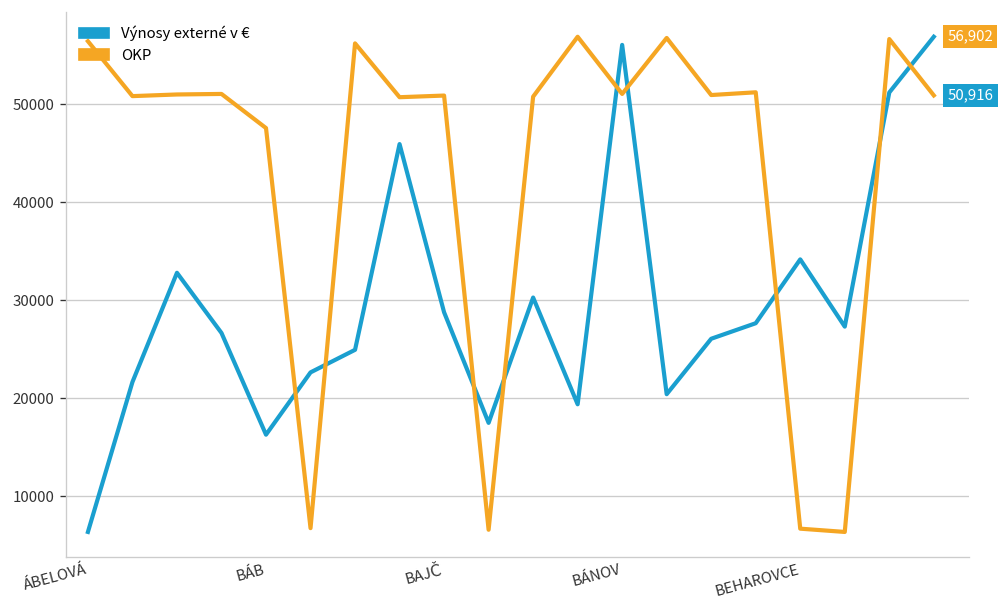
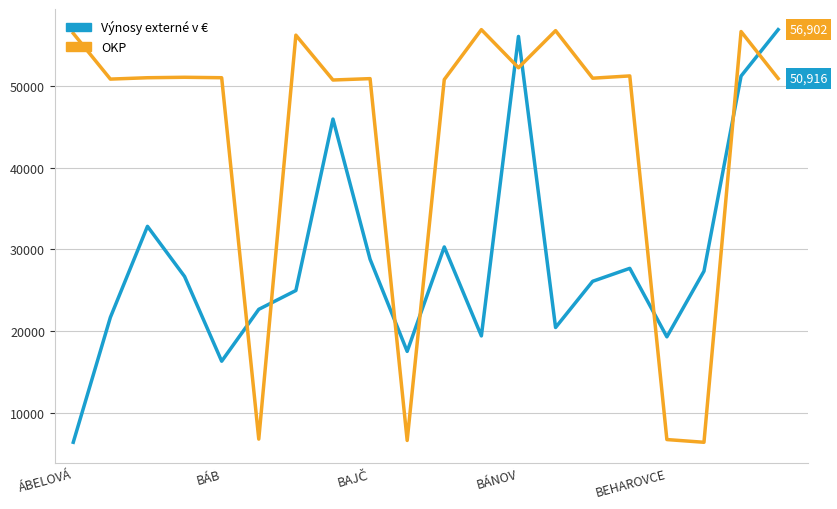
OKP, BÁB: 48000 -> 51000
OKP, BÁNOV: 51000 -> 52000
Výnosy externé v €, BEHAROVCE: 34000 -> 19000
